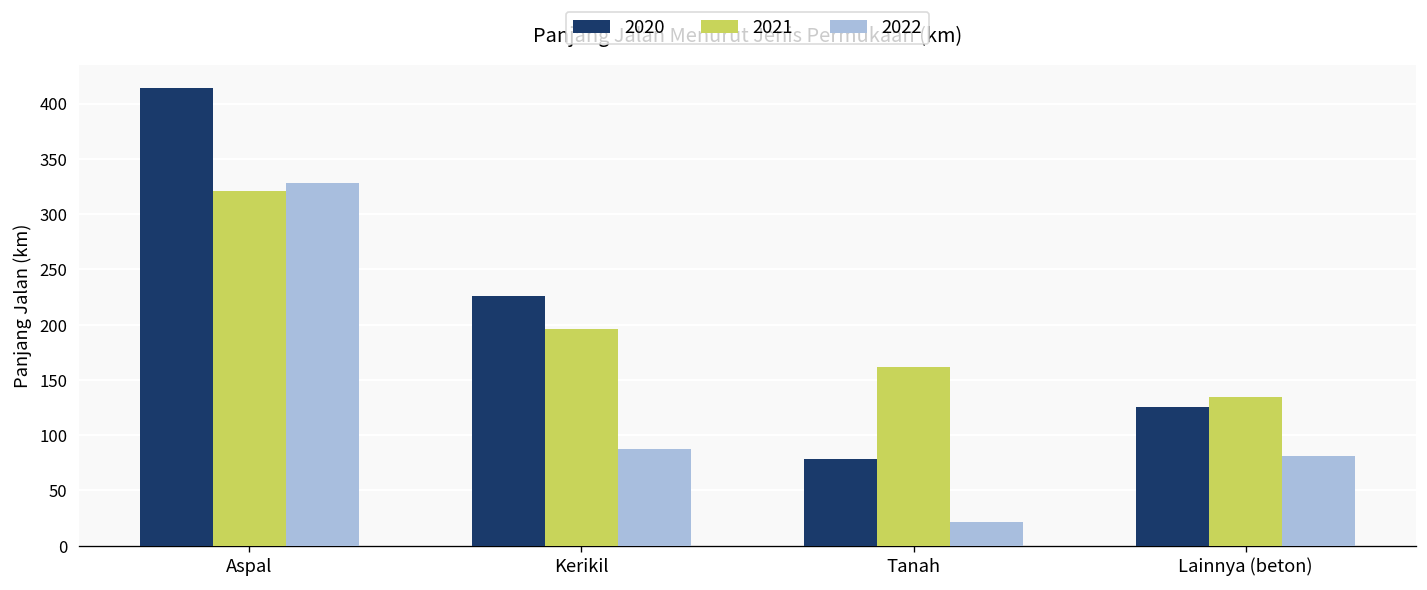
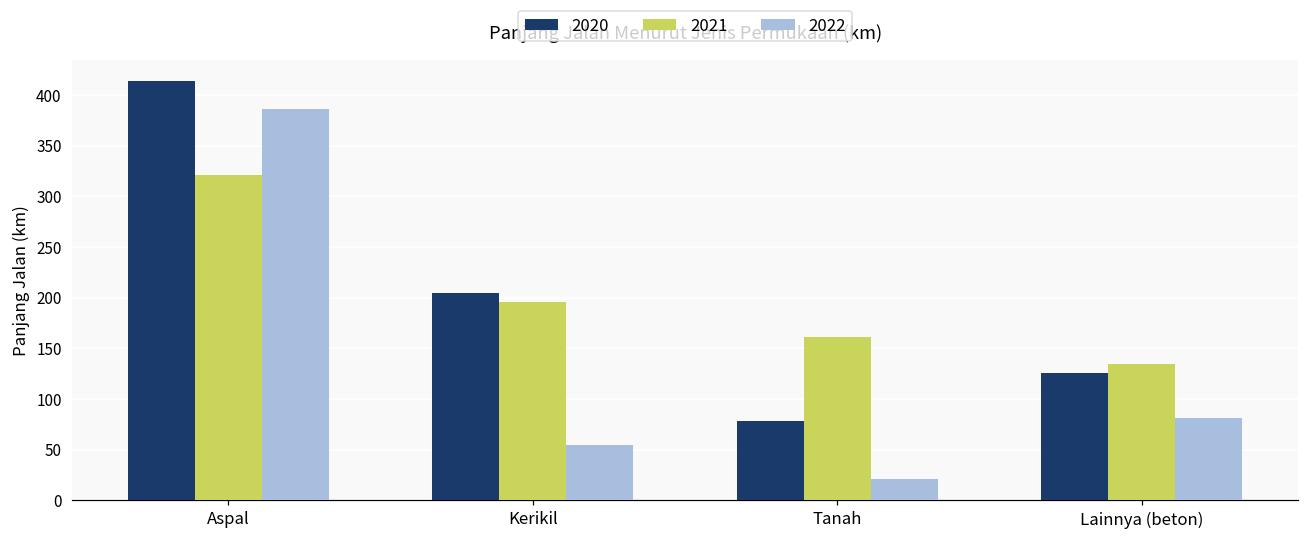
2022, Aspal: 330 -> 390
2020, Kerikil: 230 -> 200
2022, Kerikil: 90 -> 50
